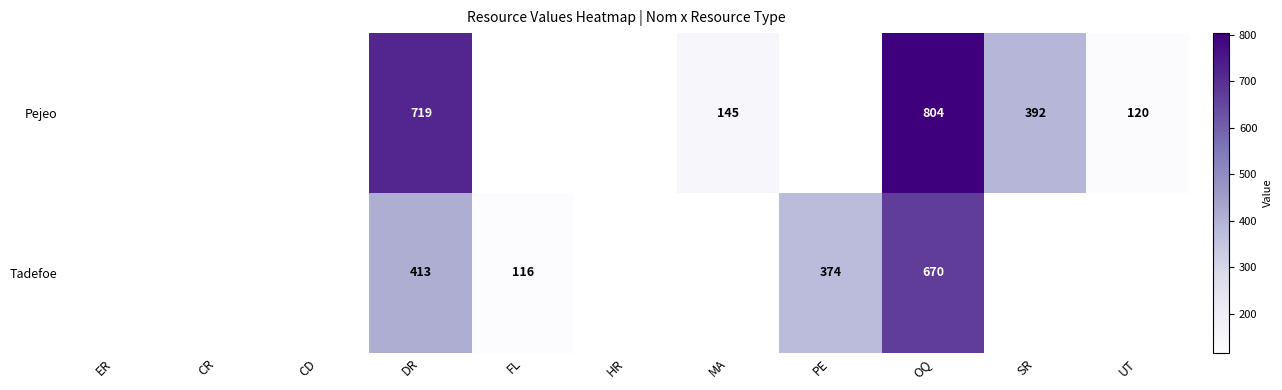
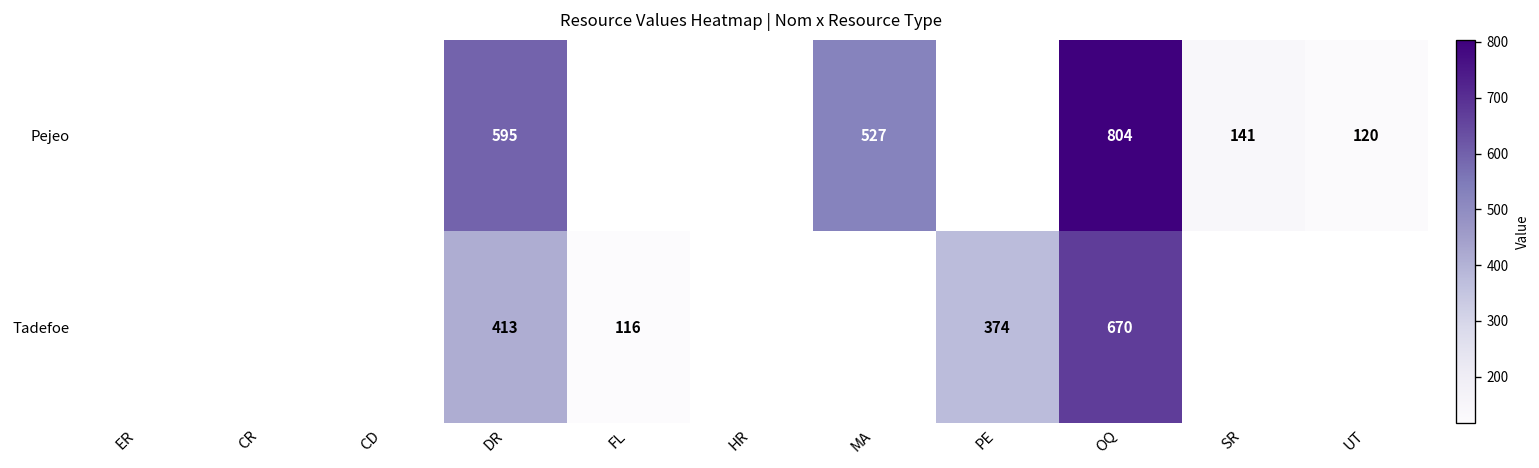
Pejeo, DR: 719 -> 595
Pejeo, MA: 145 -> 527
Pejeo, SR: 392 -> 141
